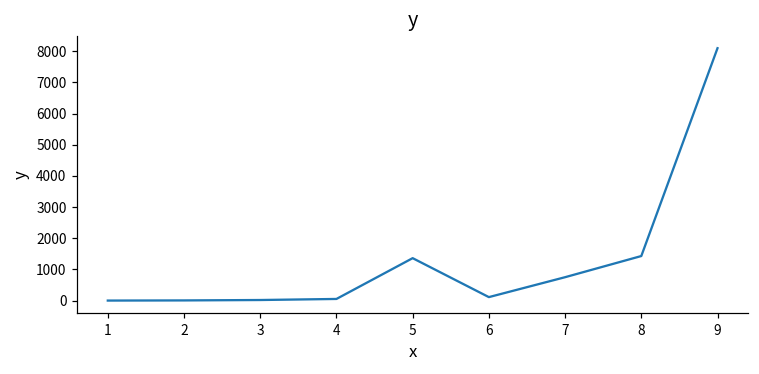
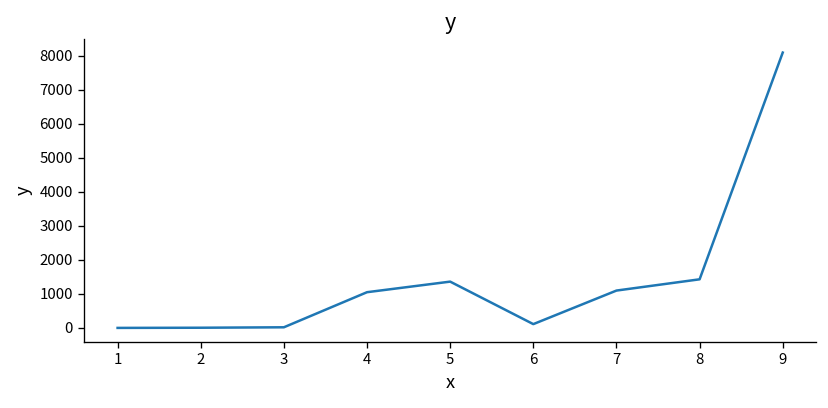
4: 100 -> 1100
7: 800 -> 1100
